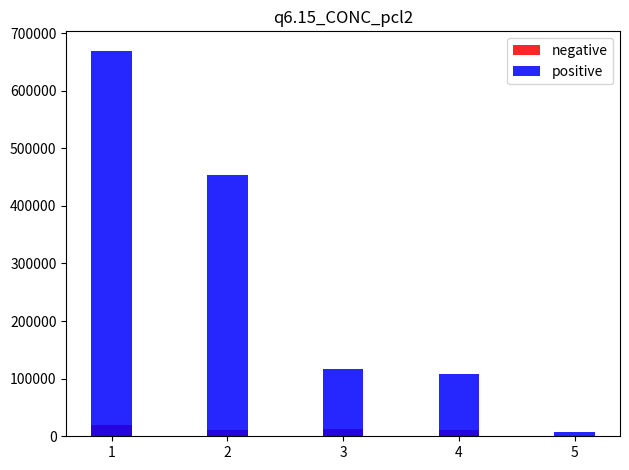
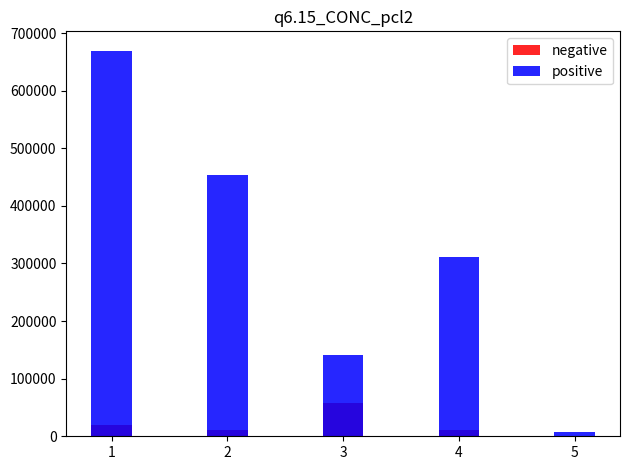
negative, 3: 10000 -> 60000
positive, 3: 120000 -> 140000
positive, 4: 110000 -> 310000
